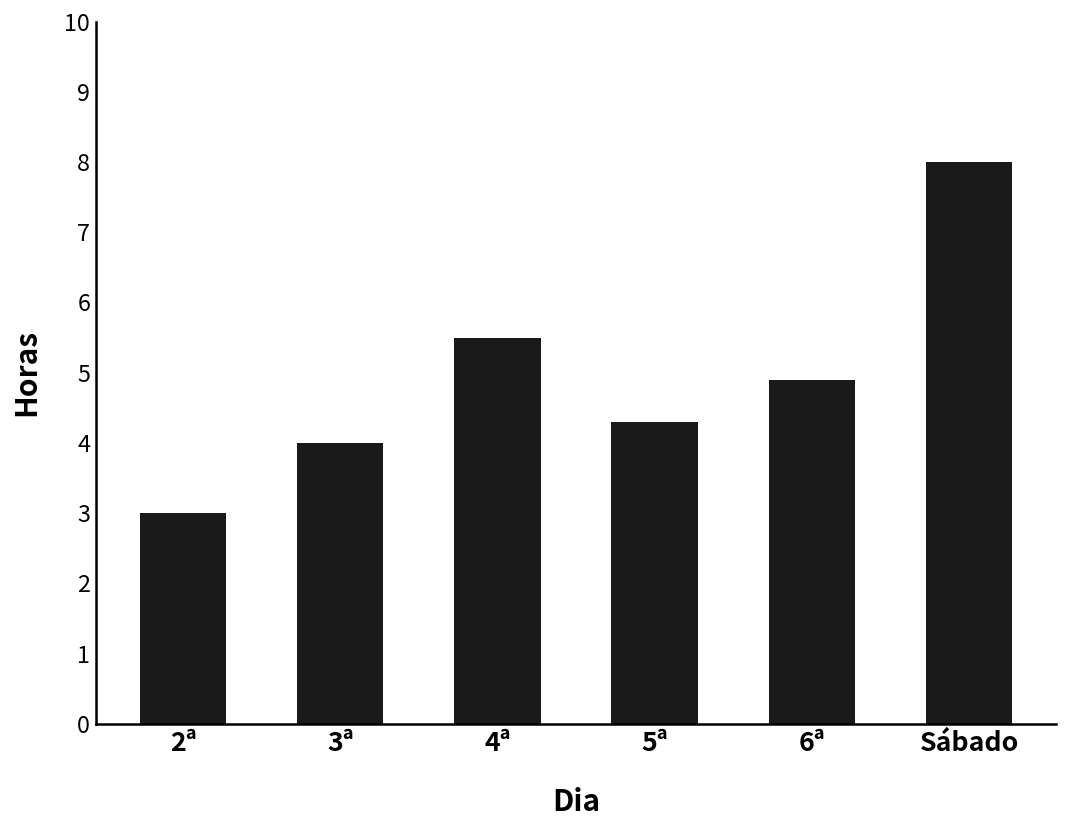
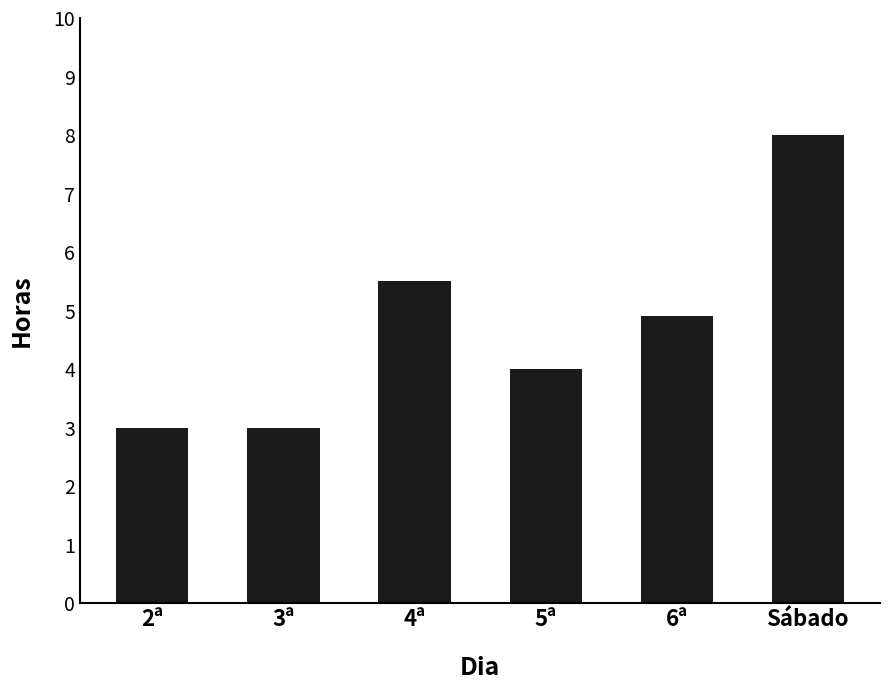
3ª: 4 -> 3
5ª: 4.3 -> 4.0
